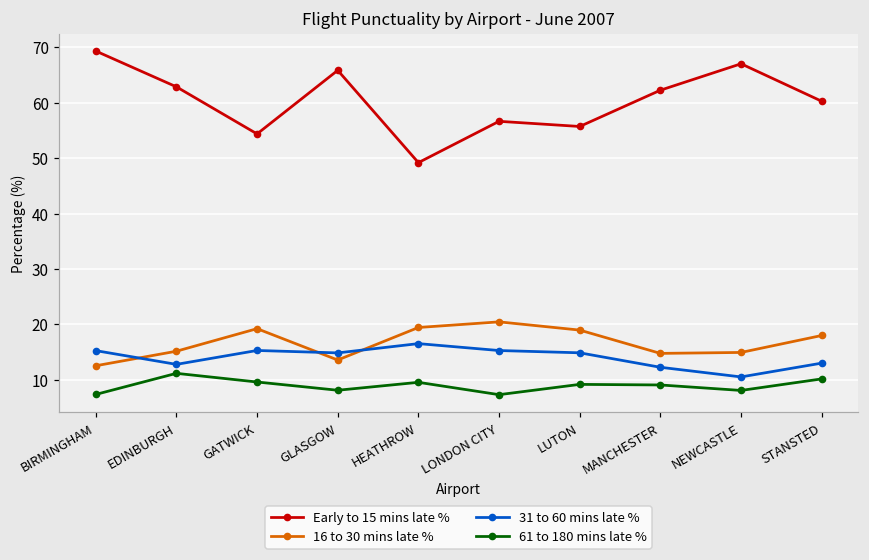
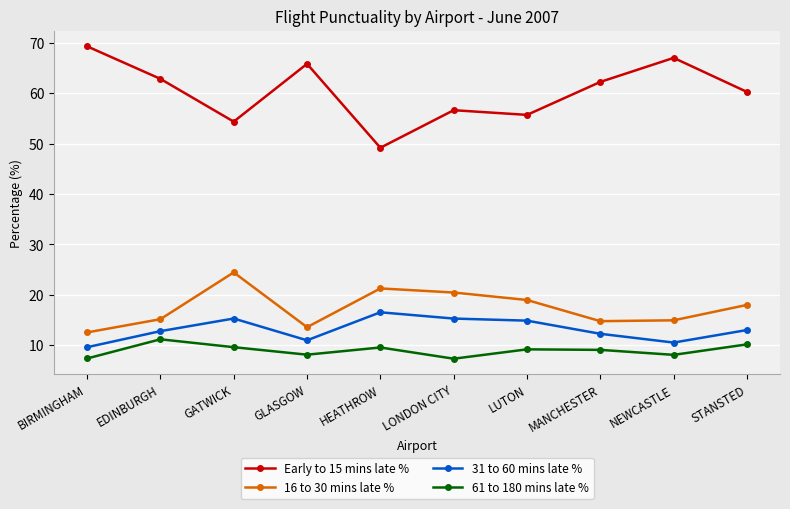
31 to 60 mins late %, BIRMINGHAM: 15 -> 10
16 to 30 mins late %, GATWICK: 19 -> 24
31 to 60 mins late %, GLASGOW: 15 -> 11
16 to 30 mins late %, HEATHROW: 19 -> 21
